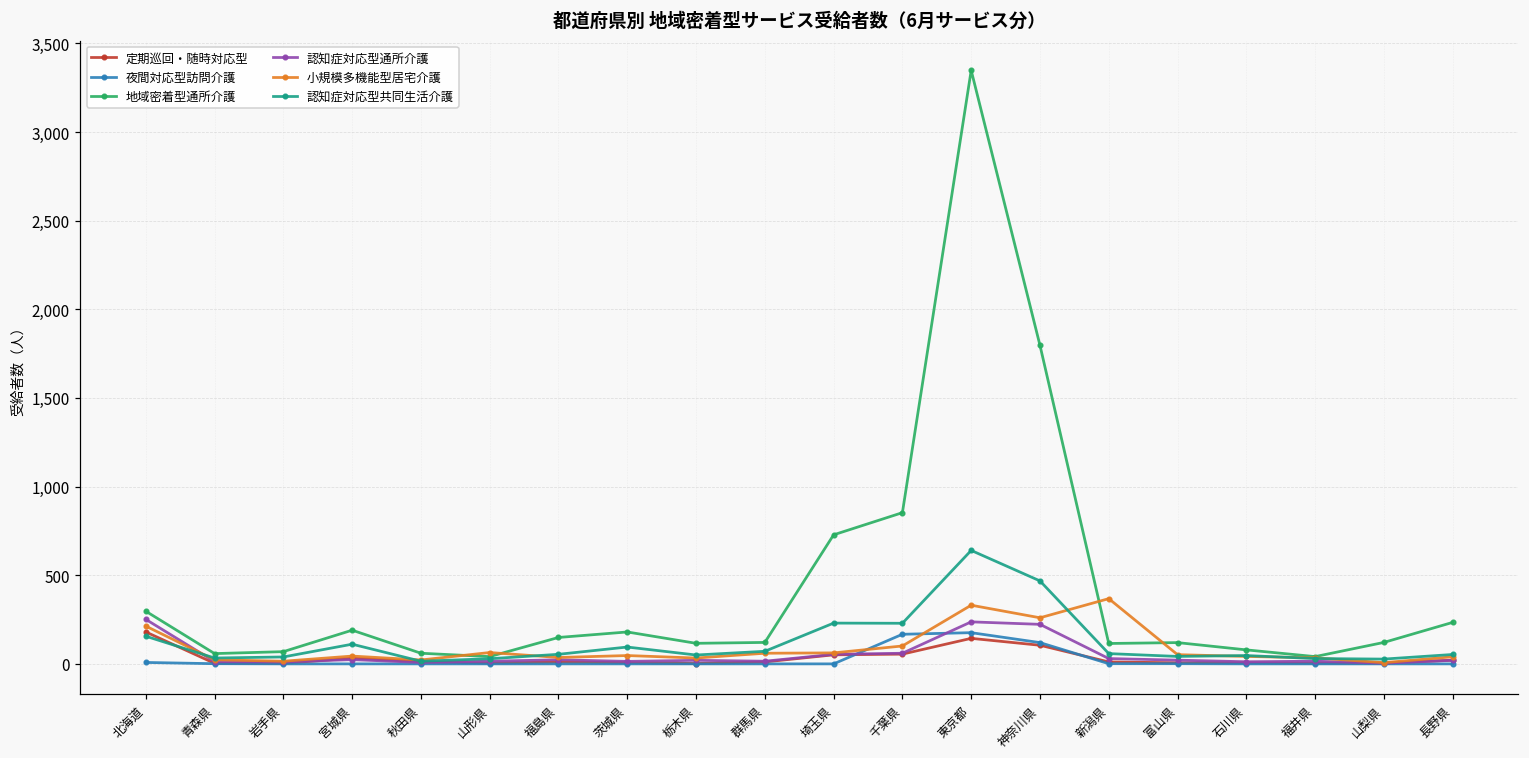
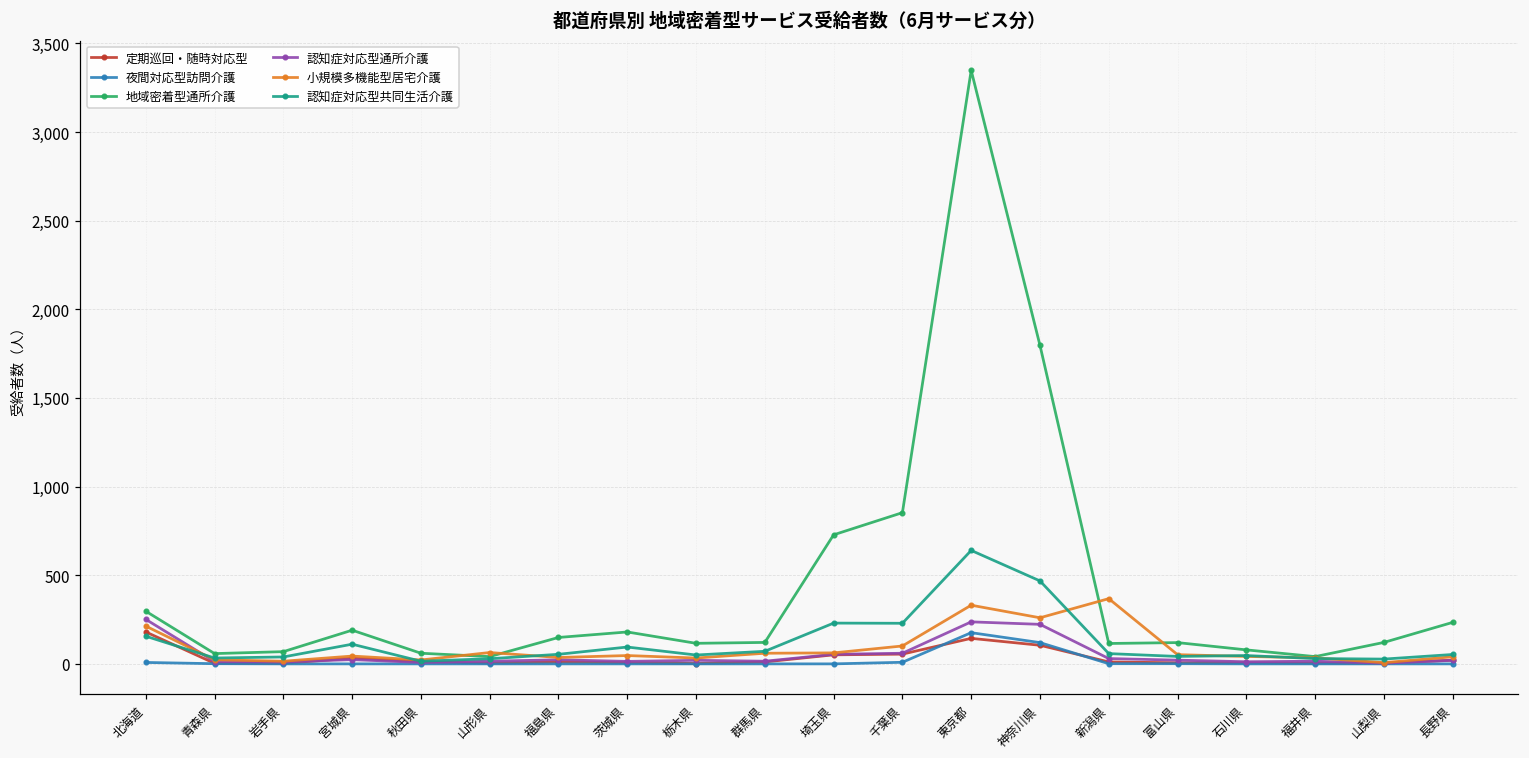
夜間対応型訪問介護, 千葉県: 170 -> 10
